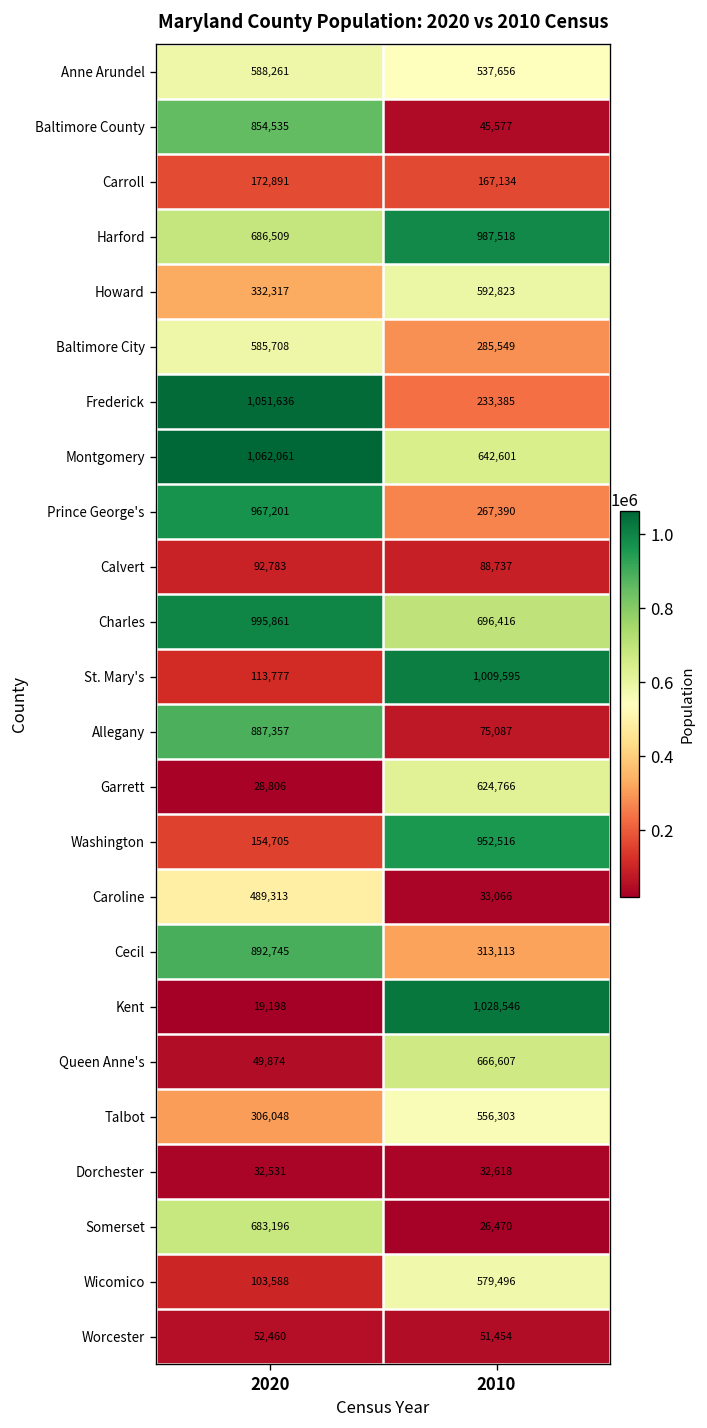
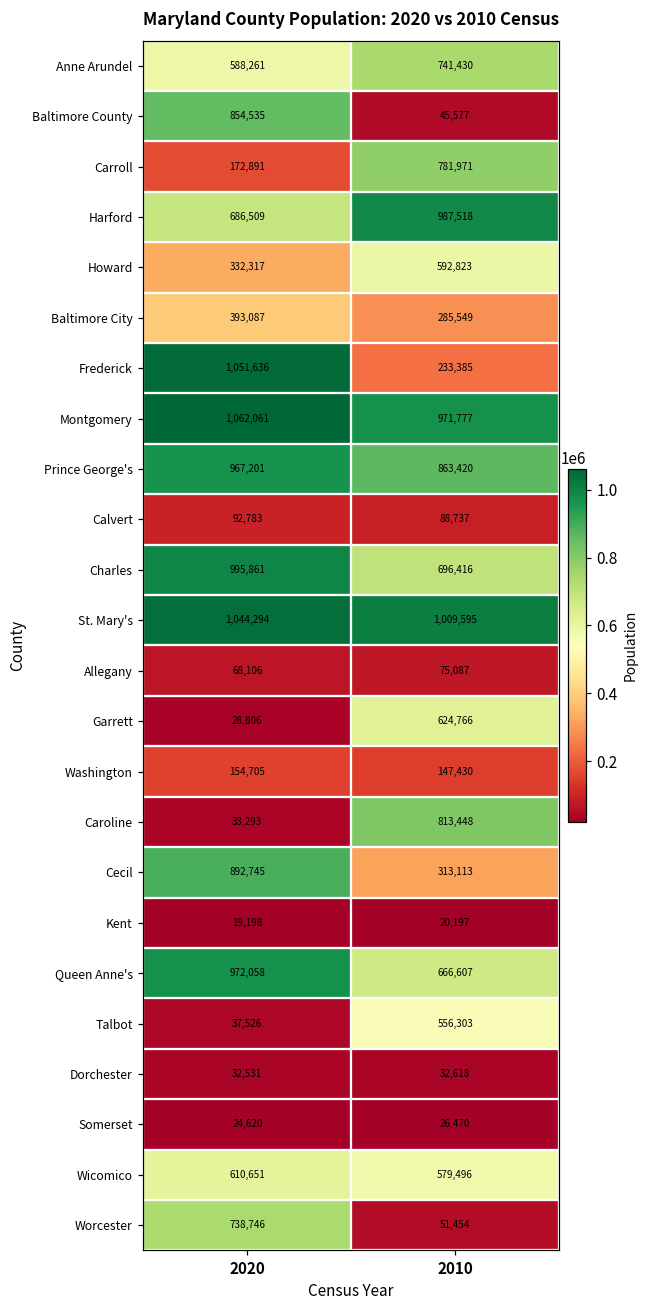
Anne Arundel, 2010: 537,656 -> 741,430
Carroll, 2010: 167,134 -> 781,971
Baltimore City, 2020: 585,708 -> 393,087
Montgomery, 2010: 642,601 -> 971,777
Prince George's, 2010: 267,390 -> 863,420
St. Mary's, 2020: 113,777 -> 1,044,294
Allegany, 2020: 887,357 -> 68,106
Washington, 2010: 952,516 -> 147,430
Caroline, 2020: 489,313 -> 33,293
Caroline, 2010: 33,066 -> 813,448
Kent, 2010: 1,028,546 -> 20,197
Queen Anne's, 2020: 49,874 -> 972,058
Talbot, 2020: 306,048 -> 37,526
Somerset, 2020: 683,196 -> 24,620
Wicomico, 2020: 103,588 -> 610,651
Worcester, 2020: 52,460 -> 738,746
